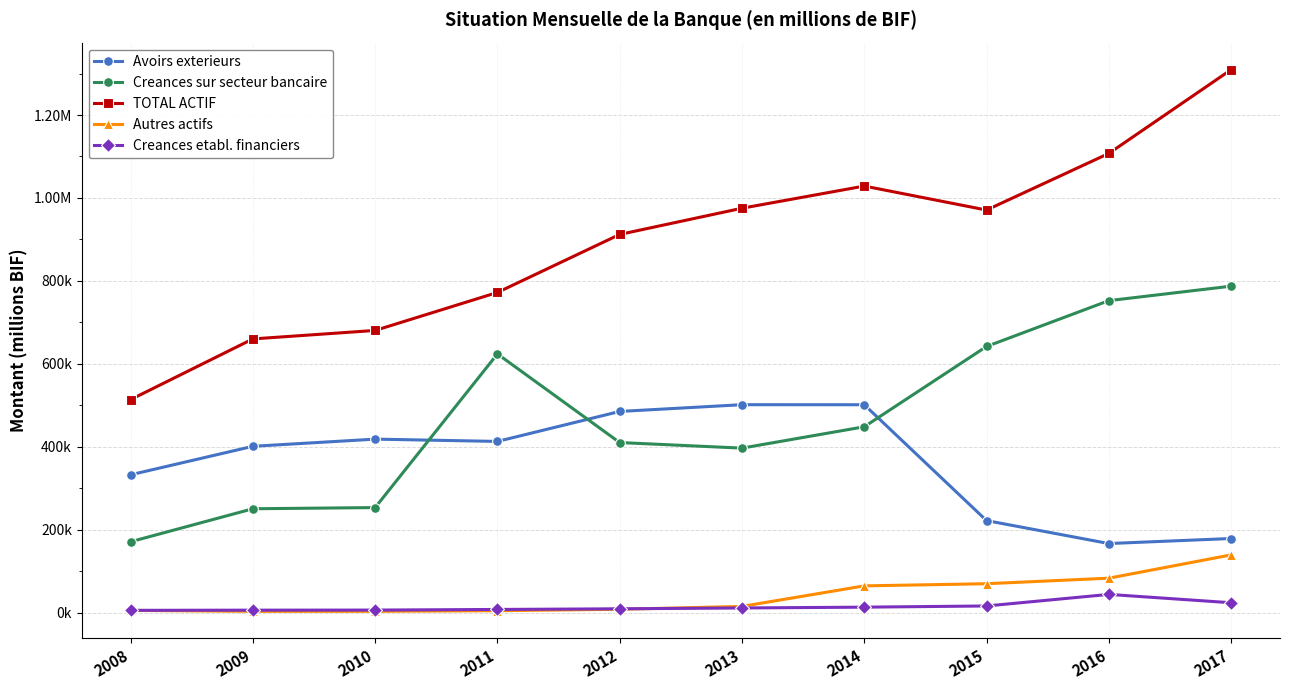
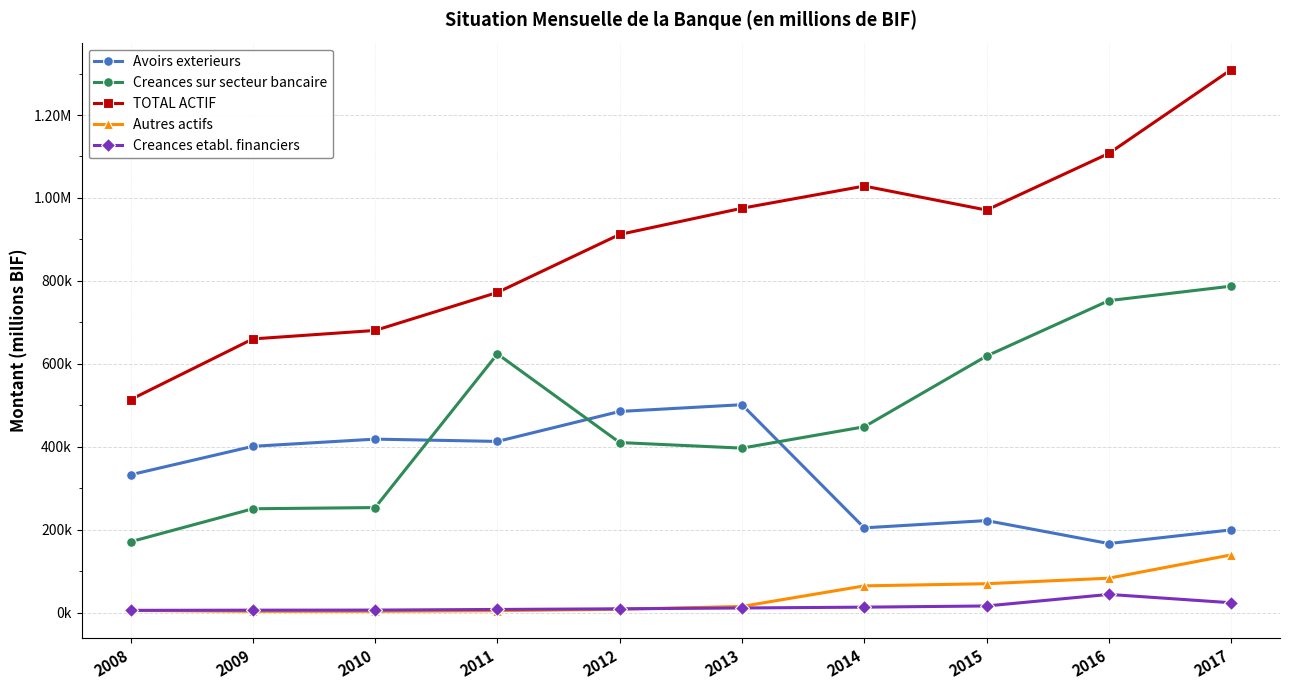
Avoirs exterieurs, 2014: 500000 -> 200000
Creances sur secteur bancaire, 2015: 640000 -> 620000
Avoirs exterieurs, 2017: 180000 -> 200000
